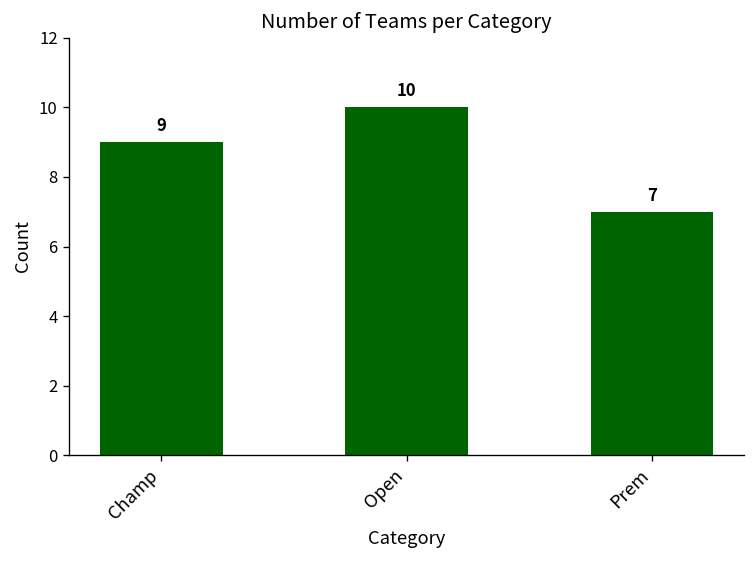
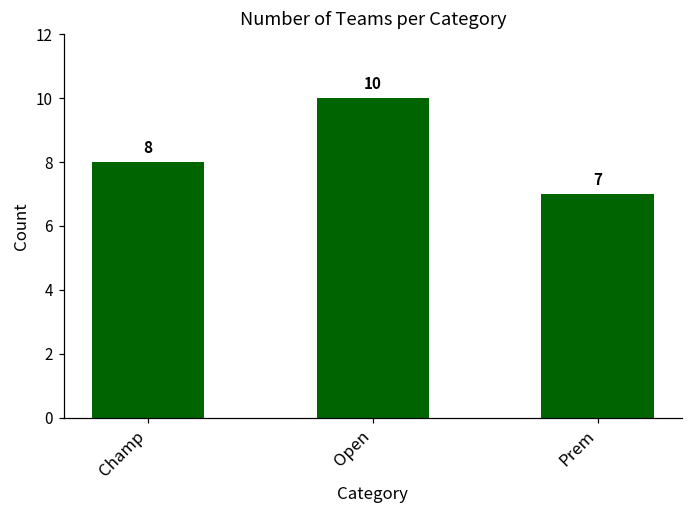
Champ: 9 -> 8
